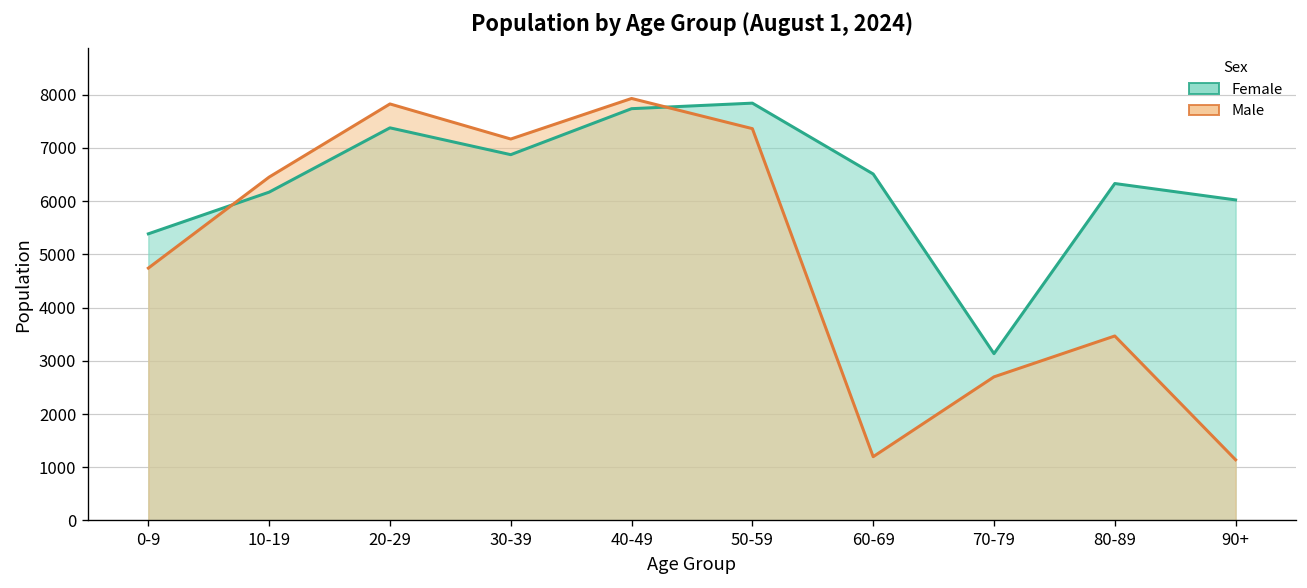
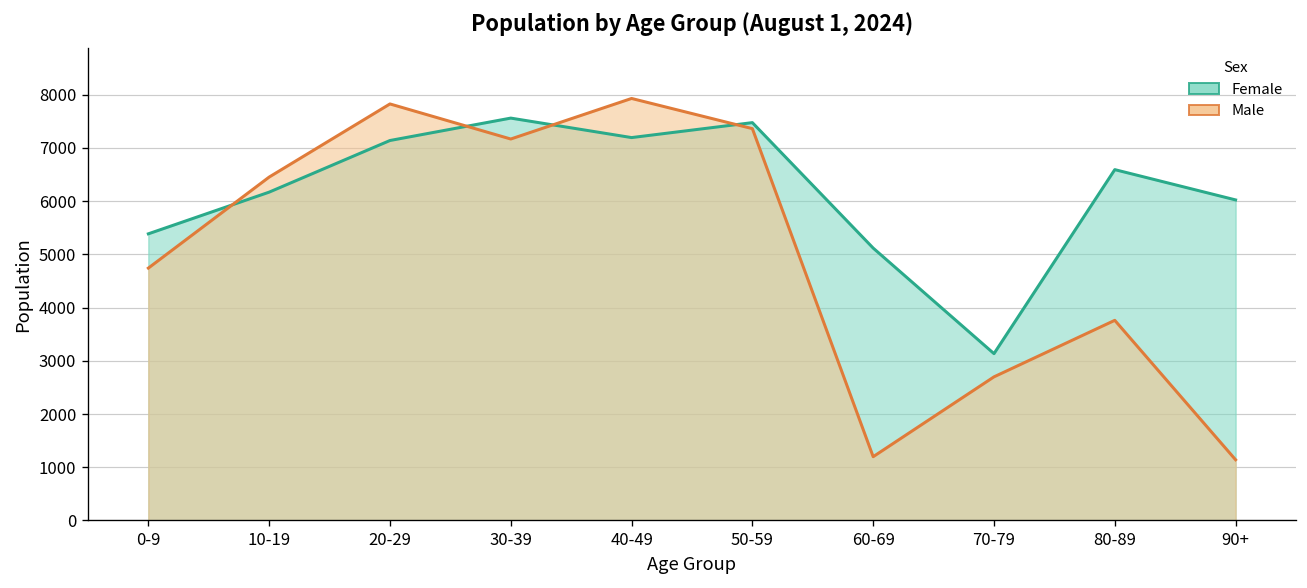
Female, 20-29: 7400 -> 7100
Female, 30-39: 6900 -> 7600
Female, 40-49: 7700 -> 7200
Female, 50-59: 7800 -> 7500
Female, 60-69: 6500 -> 5100
Female, 80-89: 6300 -> 6600
Male, 80-89: 3500 -> 3800
